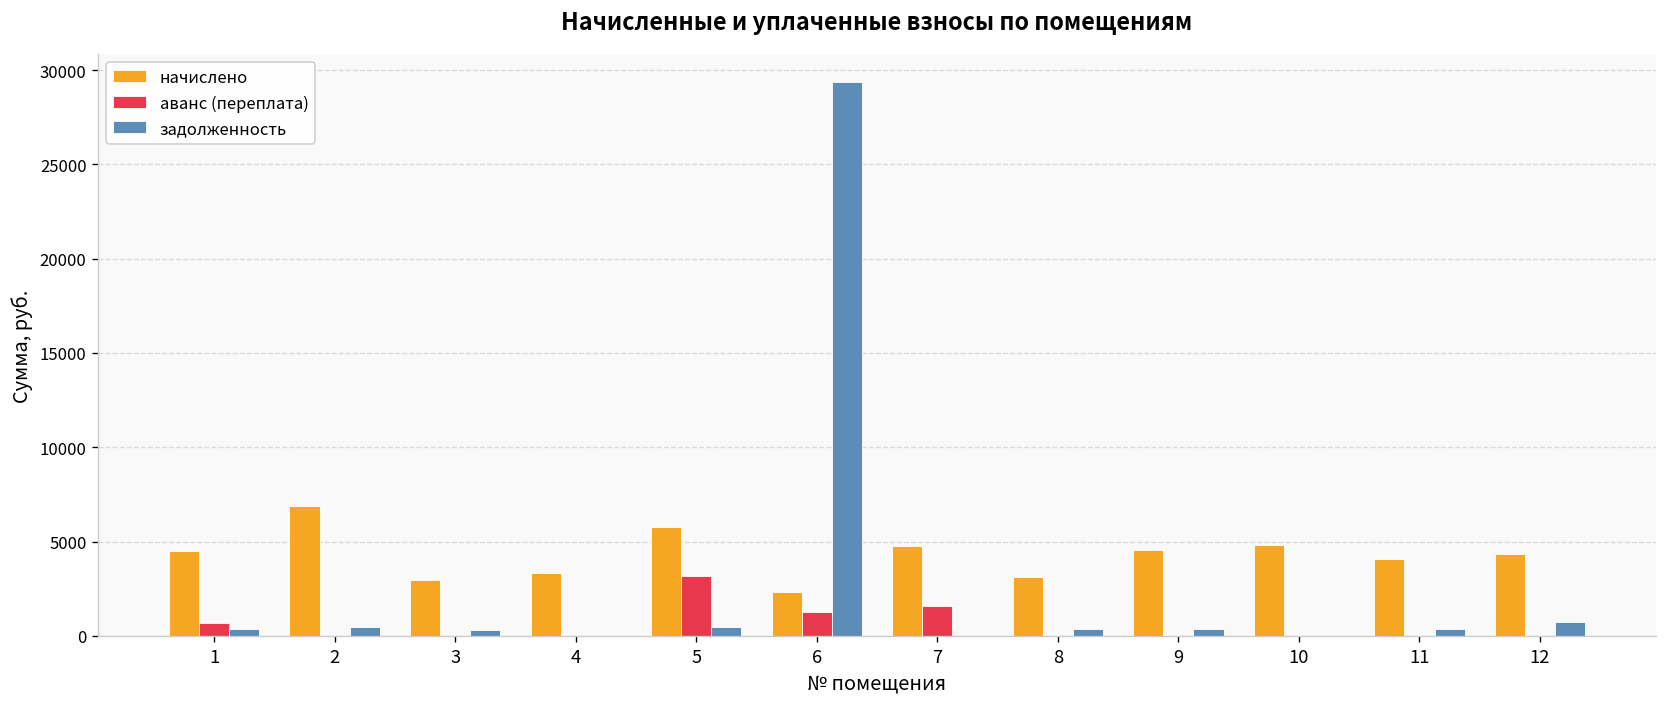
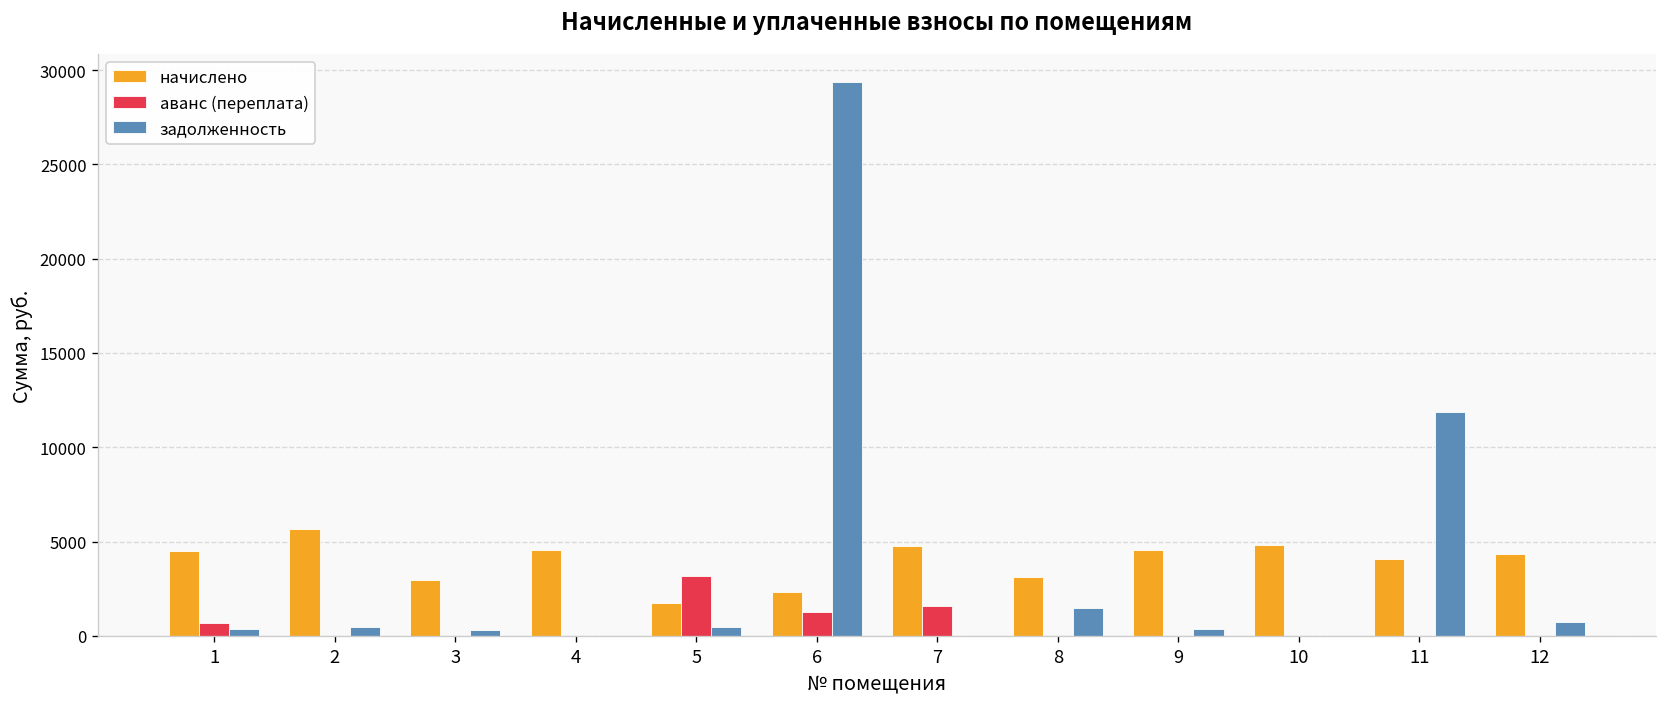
начислено, 2: 6900 -> 5700
начислено, 4: 3300 -> 4600
начислено, 5: 5800 -> 1800
задолженность, 8: 400 -> 1500
задолженность, 11: 300 -> 11900
